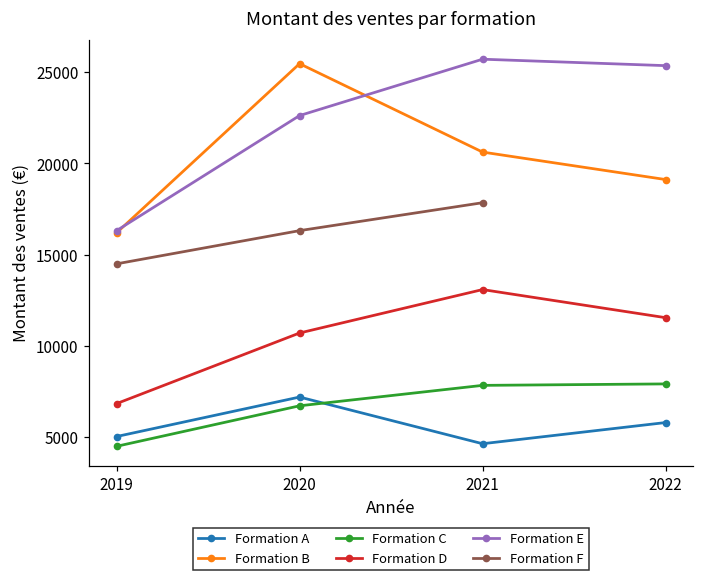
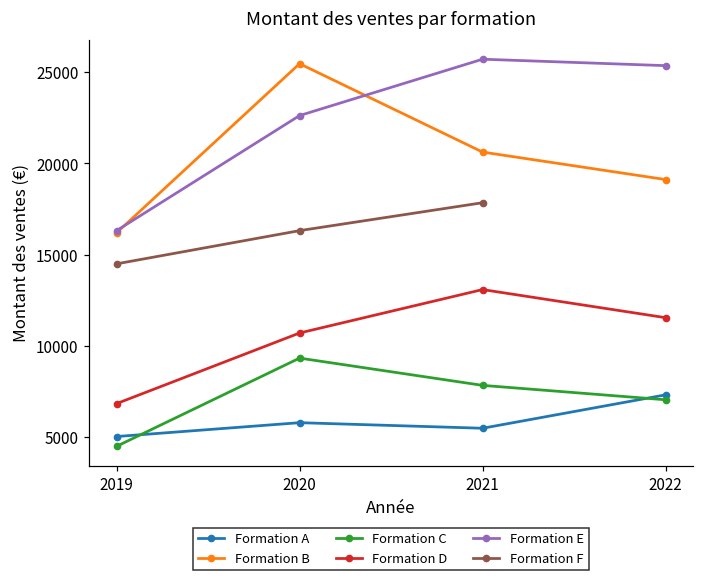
Formation A, 2020: 7200 -> 5800
Formation C, 2020: 6700 -> 9300
Formation A, 2021: 4600 -> 5500
Formation A, 2022: 5800 -> 7300
Formation C, 2022: 7900 -> 7100
